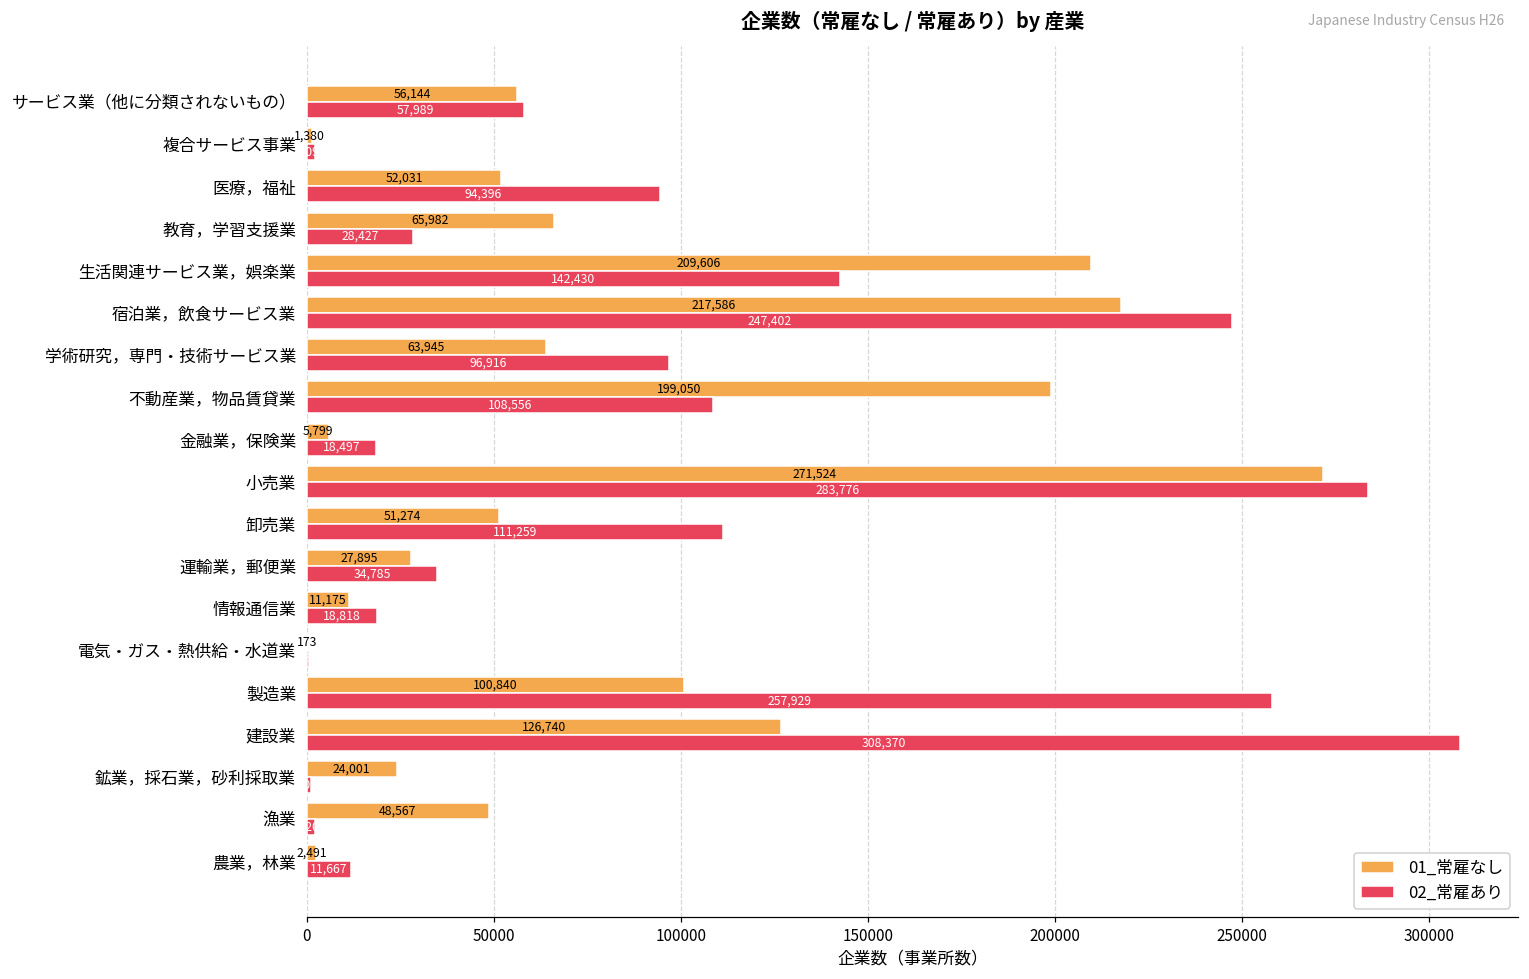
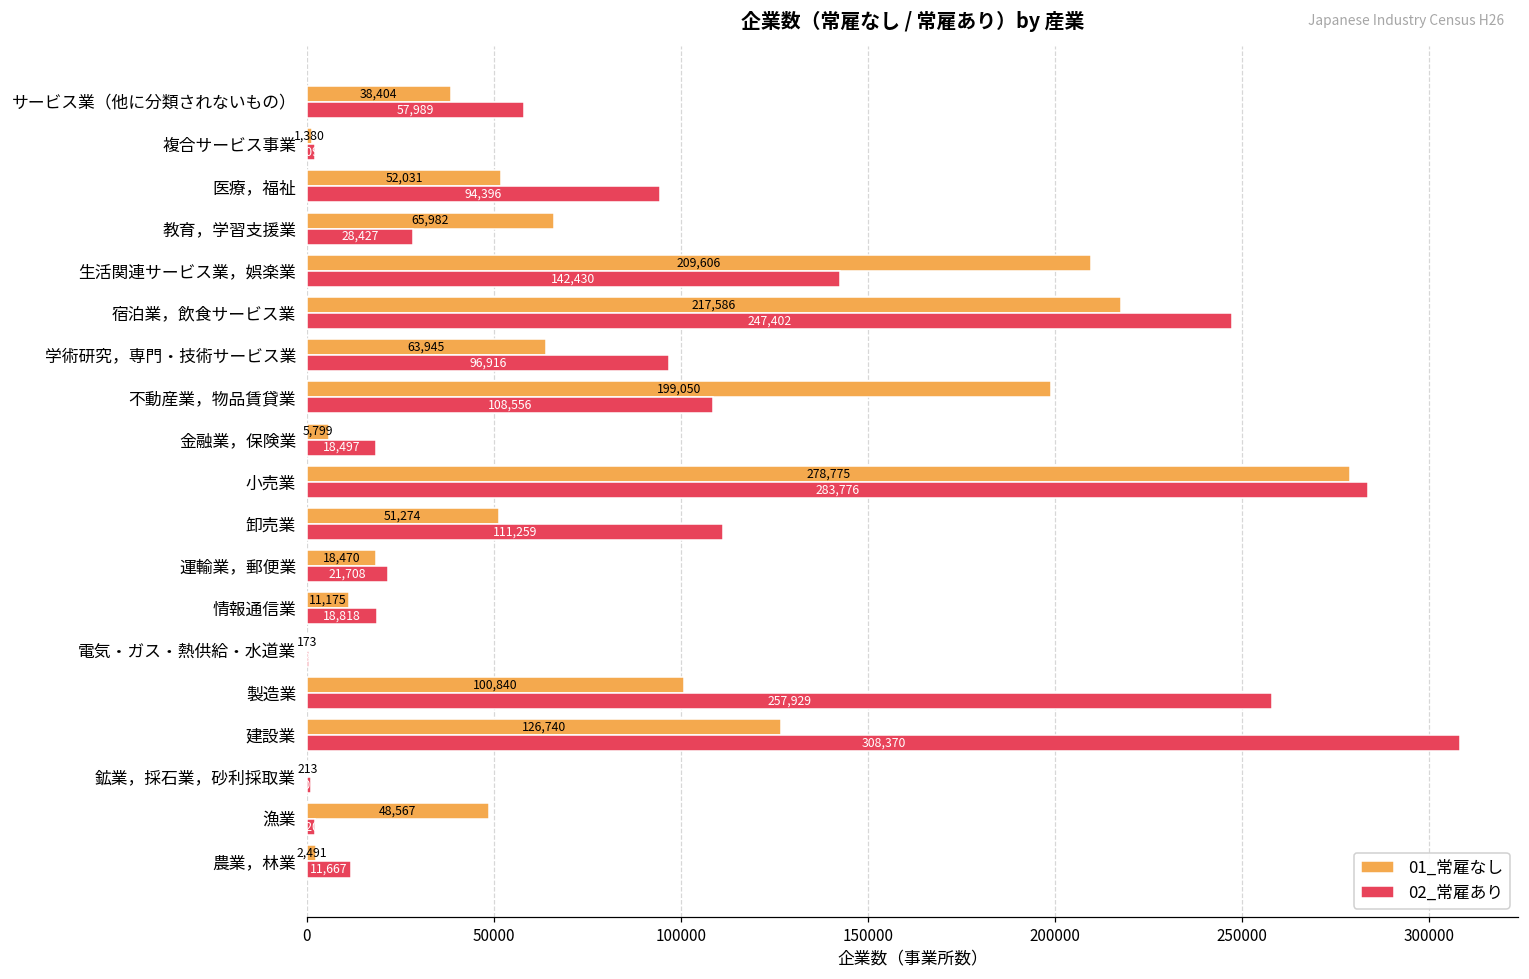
01_常雇なし, サービス業（他に分類されないもの）: 56,144 -> 38,404
01_常雇なし, 小売業: 271,524 -> 278,775
01_常雇なし, 運輸業，郵便業: 27,895 -> 18,470
02_常雇あり, 運輸業，郵便業: 34,785 -> 21,708
01_常雇なし, 鉱業，採石業，砂利採取業: 24,001 -> 213
